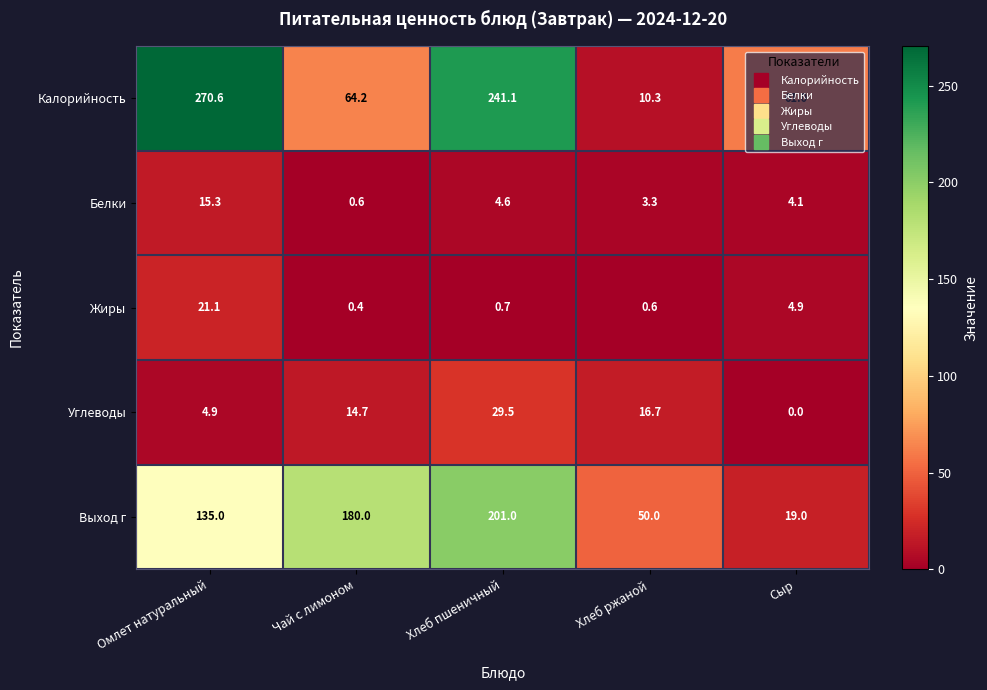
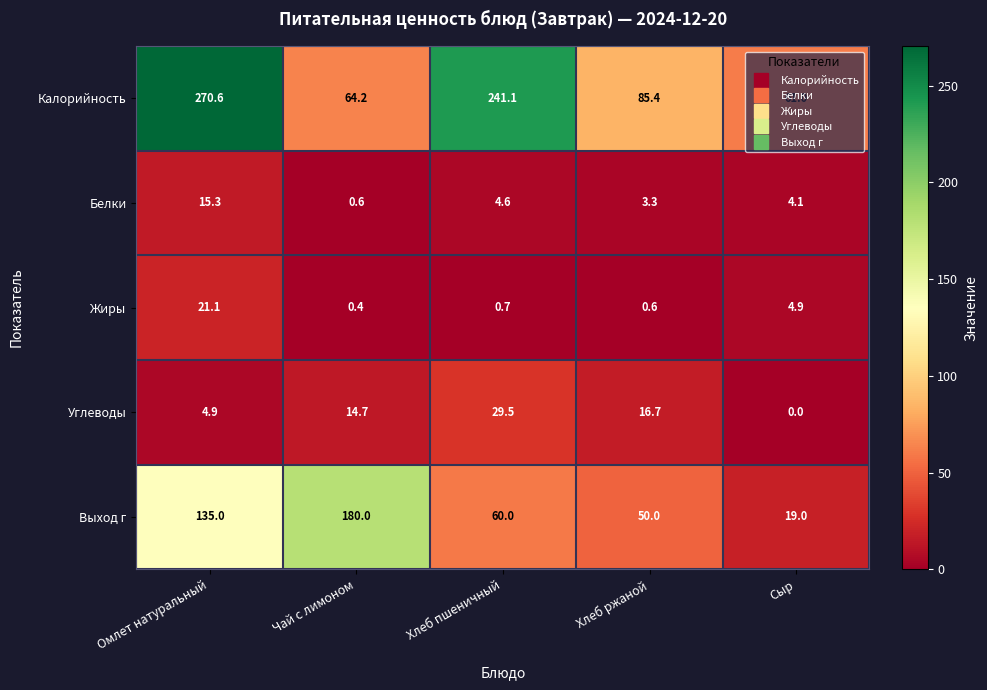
Калорийность, Хлеб ржаной: 10.3 -> 85.4
Выход г, Хлеб пшеничный: 201.0 -> 60.0
